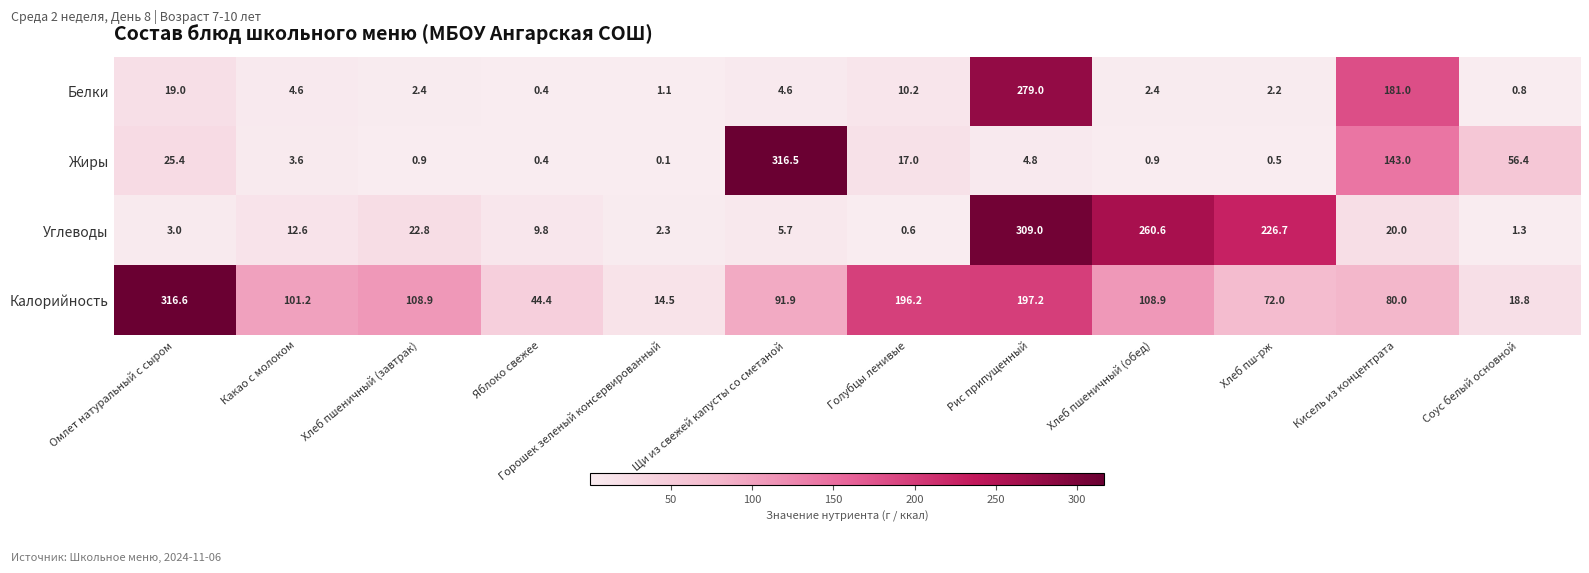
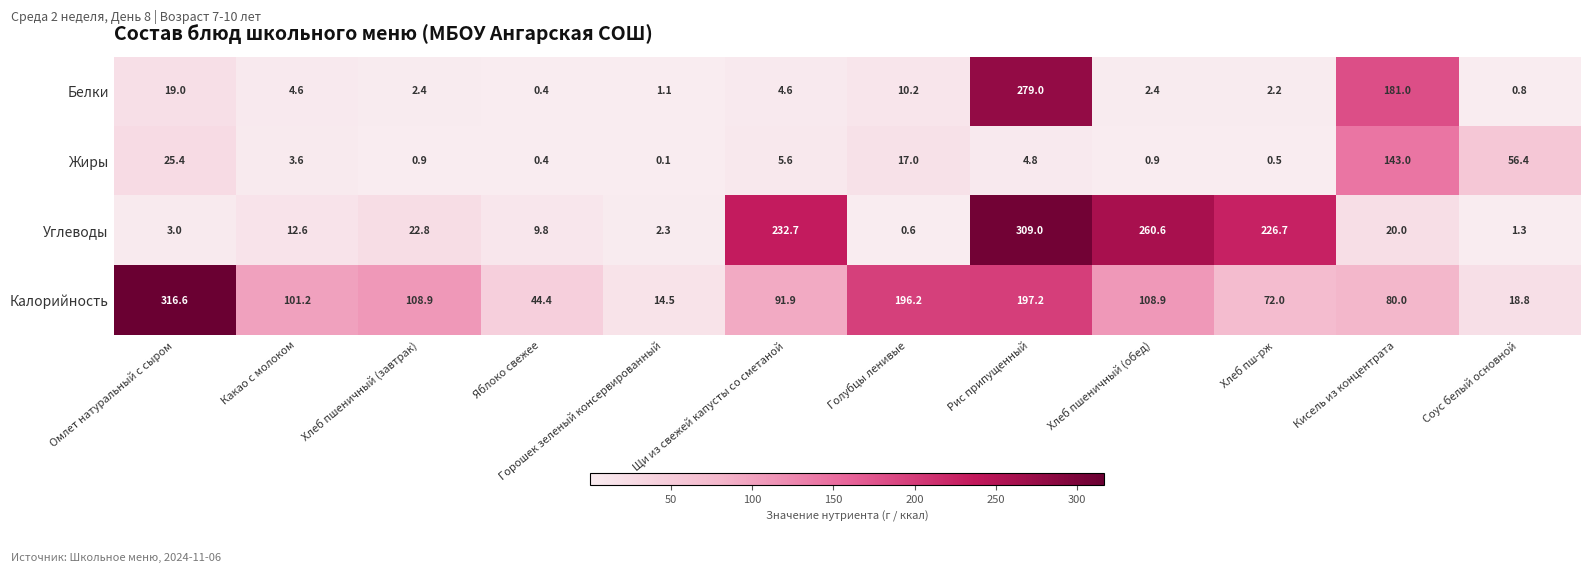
Жиры, Щи из свежей капусты со сметаной: 316.5 -> 5.6
Углеводы, Щи из свежей капусты со сметаной: 5.7 -> 232.7
